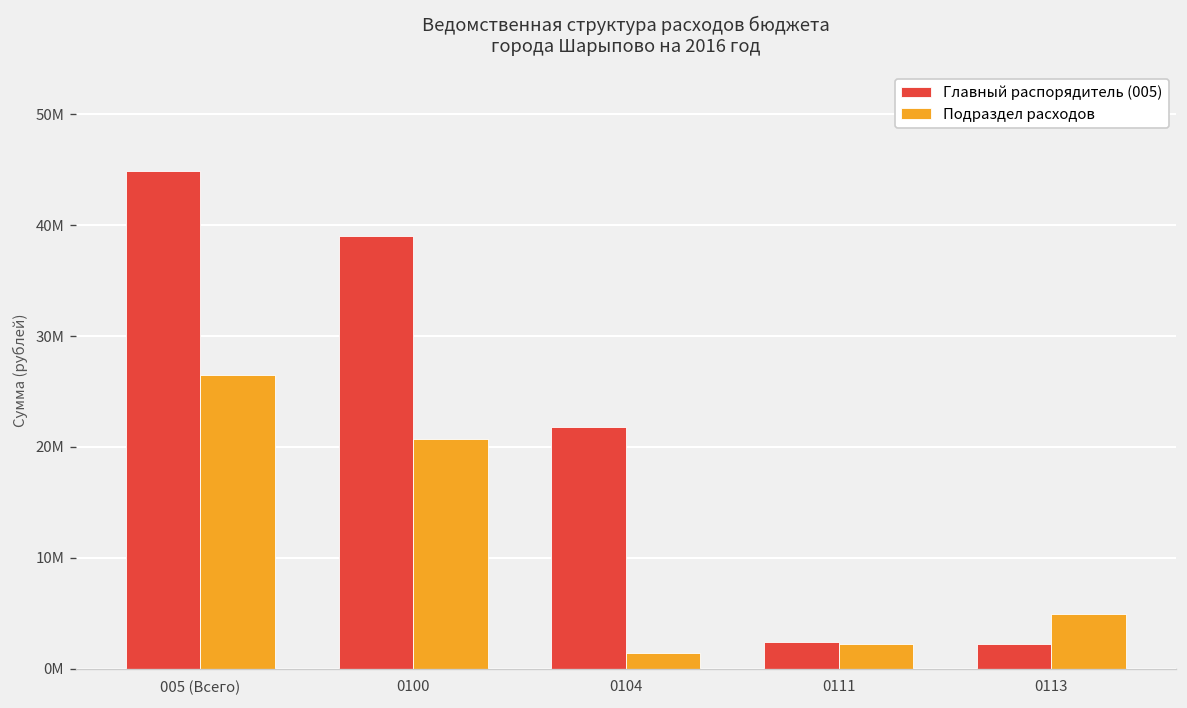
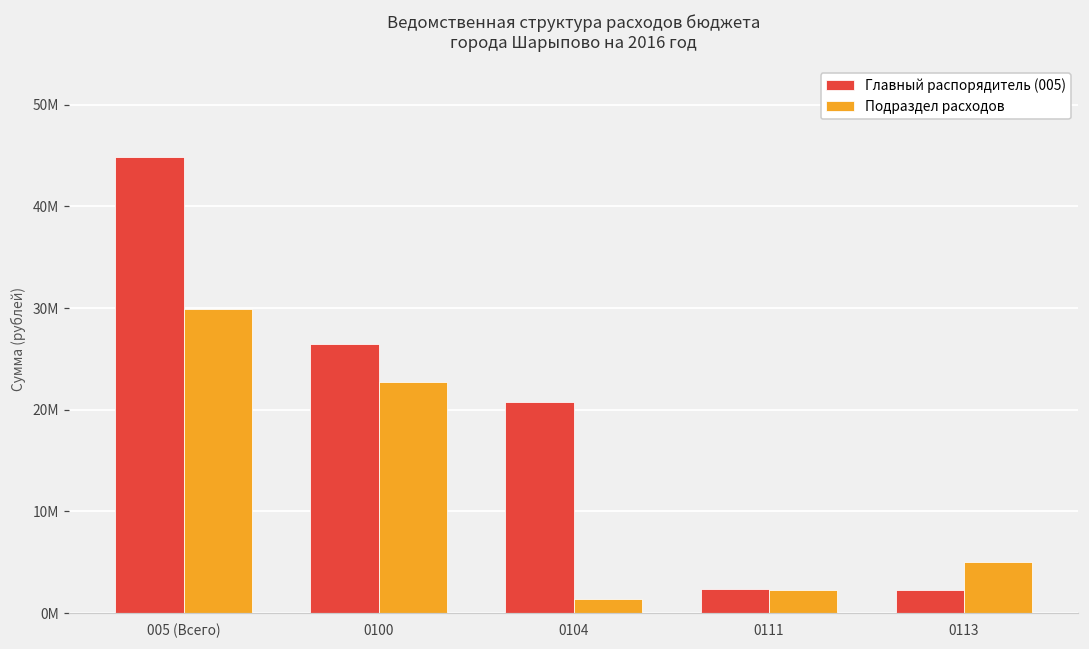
Подраздел расходов, 005 (Всего): 26000000 -> 30000000
Главный распорядитель (005), 0100: 39000000 -> 26000000
Подраздел расходов, 0100: 21000000 -> 23000000
Главный распорядитель (005), 0104: 22000000 -> 21000000
